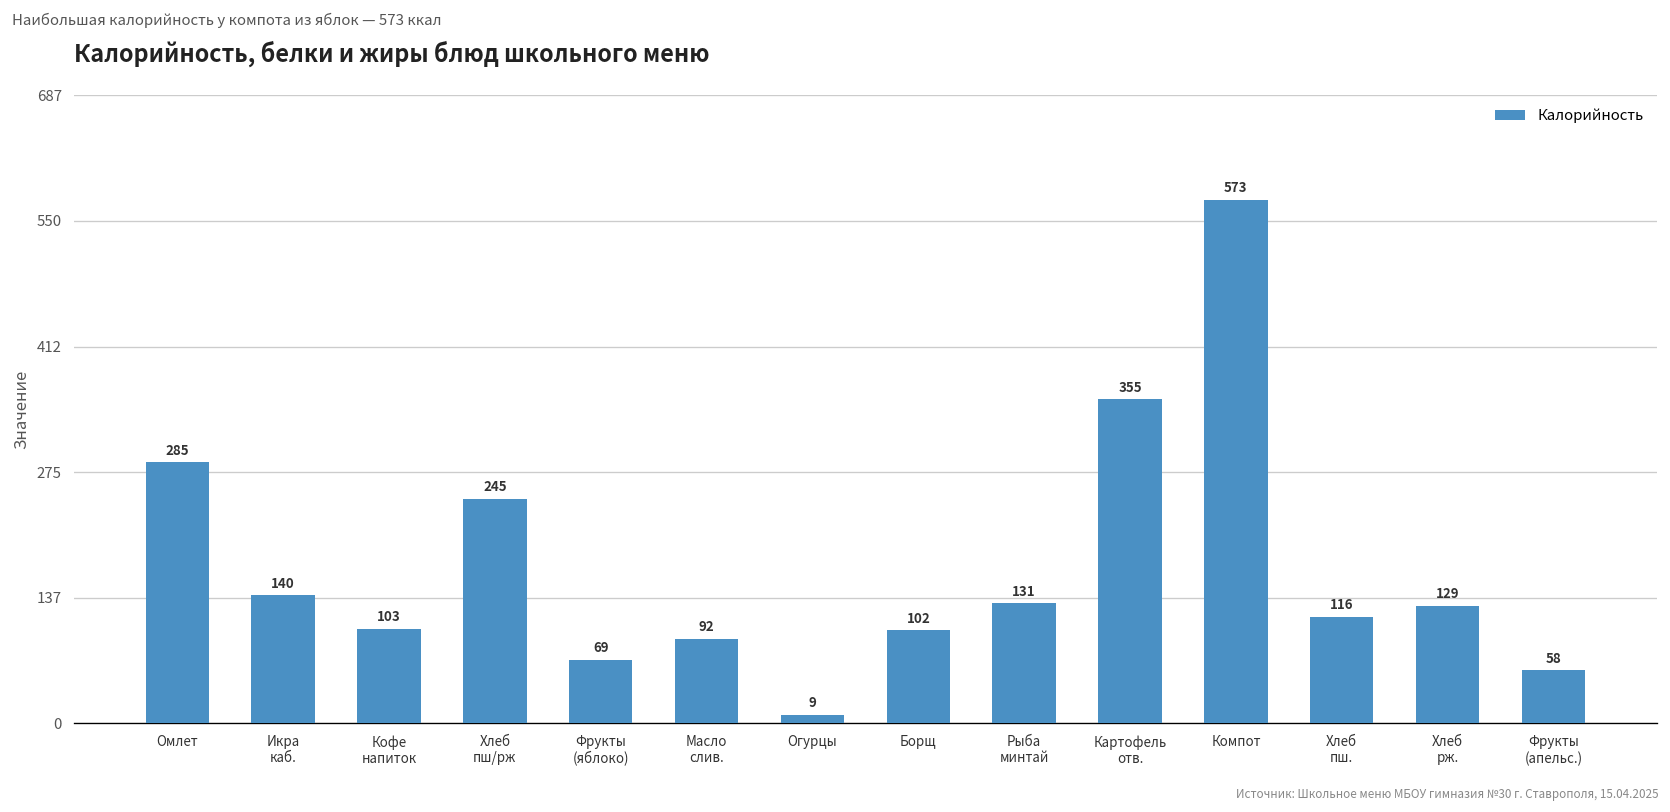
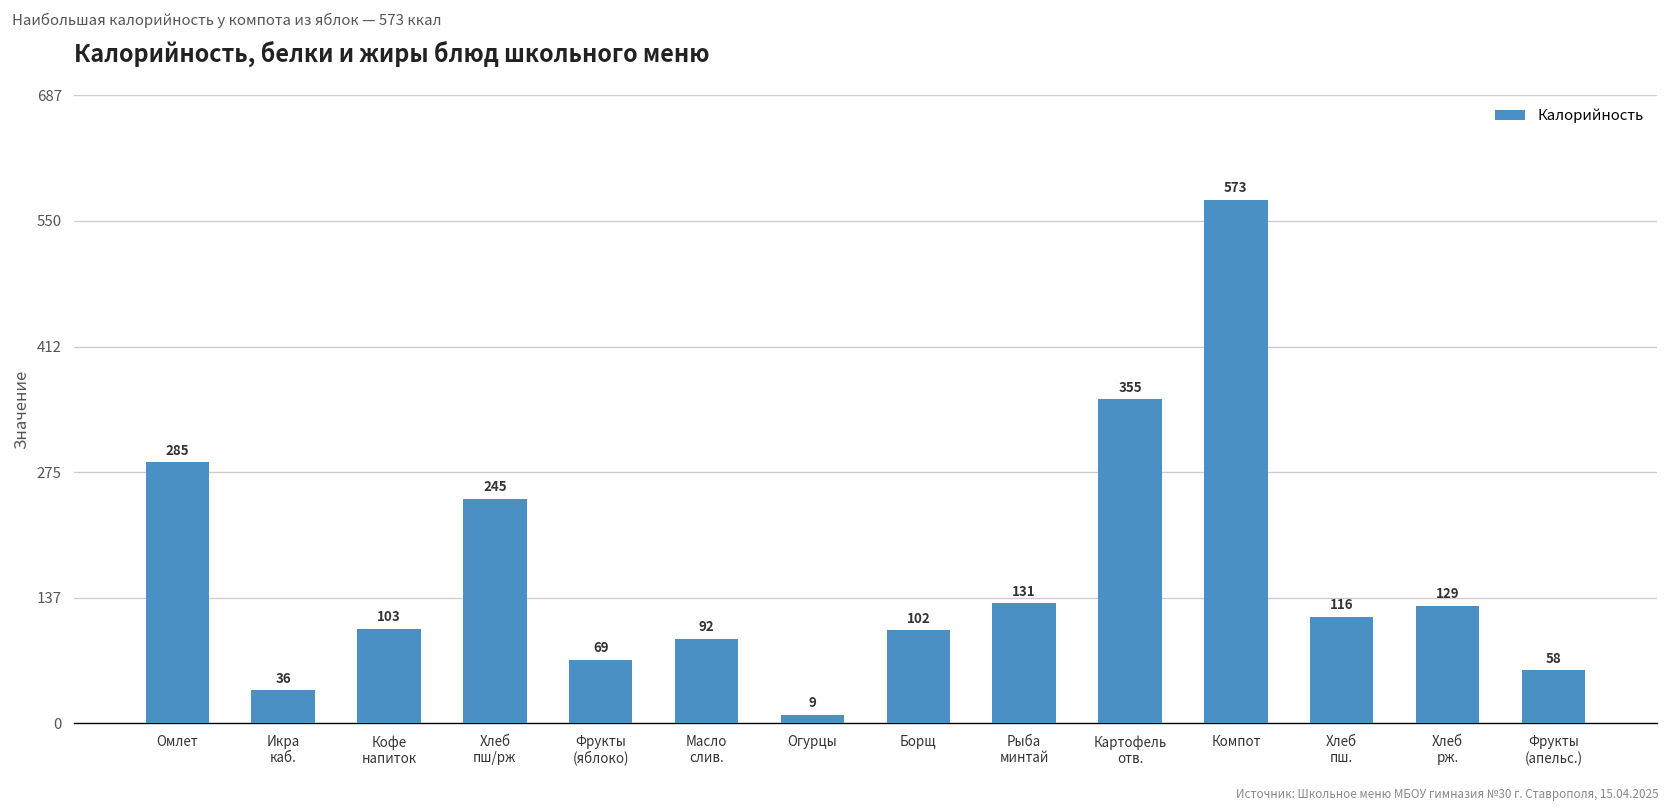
Икра каб.: 140 -> 36
